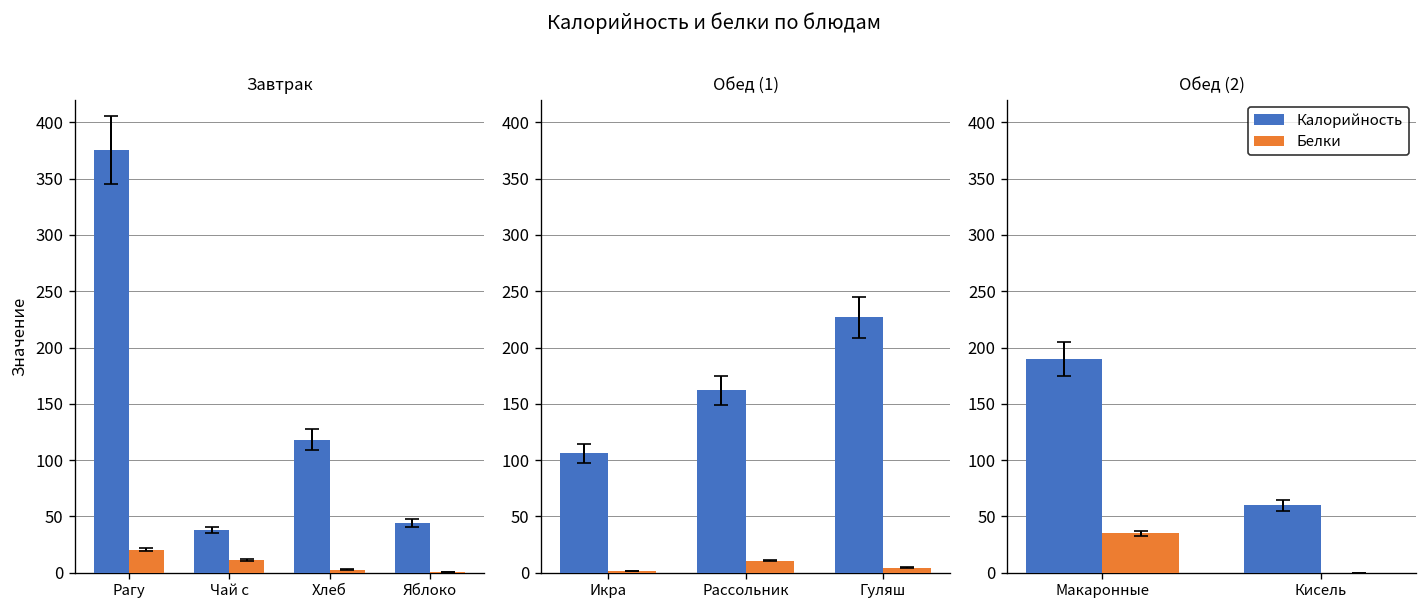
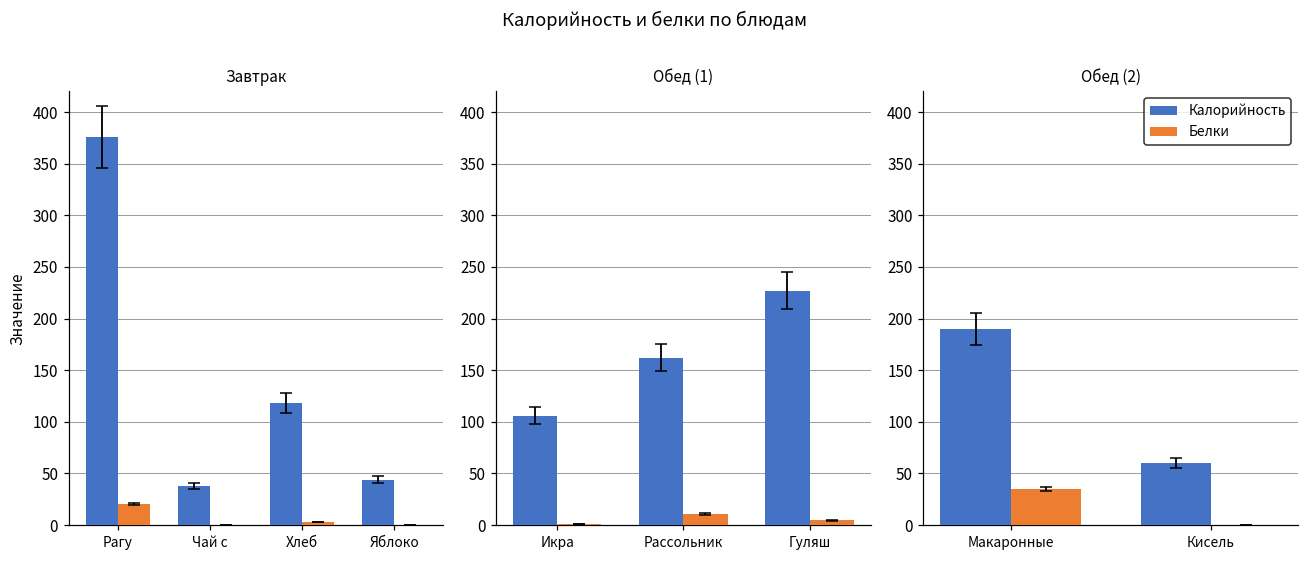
Завтрак, Белки, Чай с: 10 -> 0
